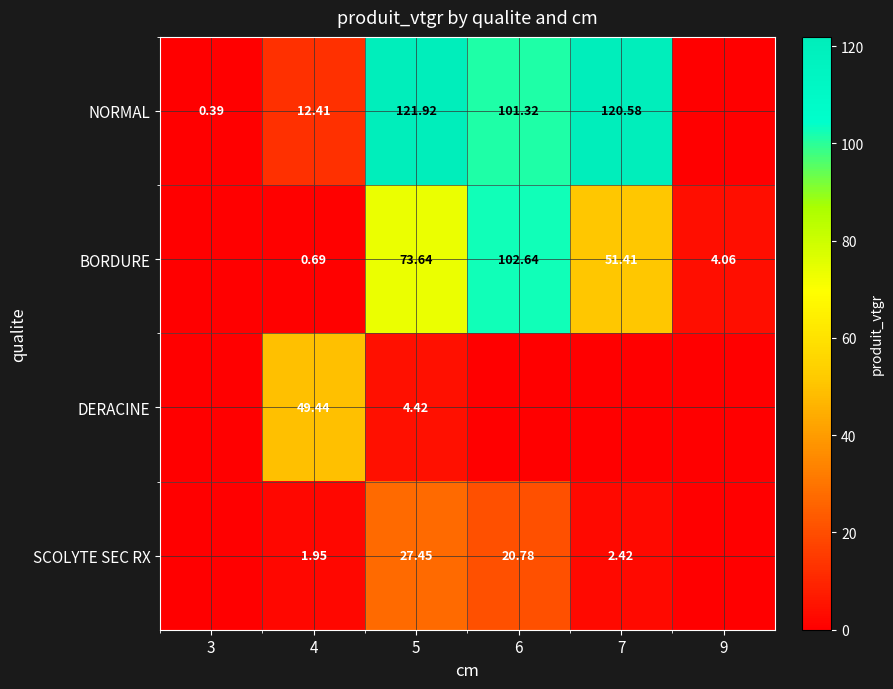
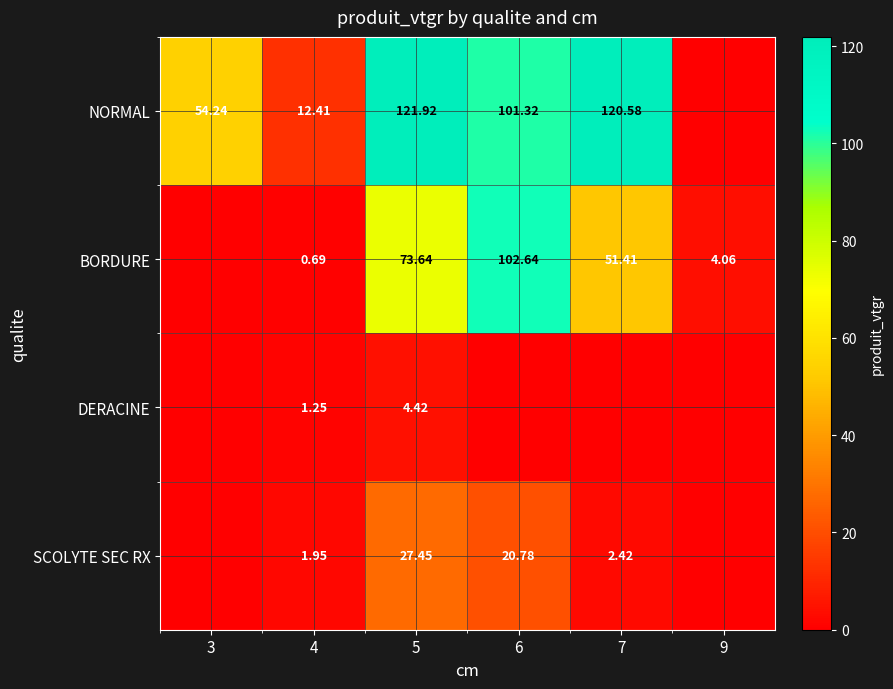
NORMAL, 3: 0.39 -> 54.24
DERACINE, 4: 49.44 -> 1.25
